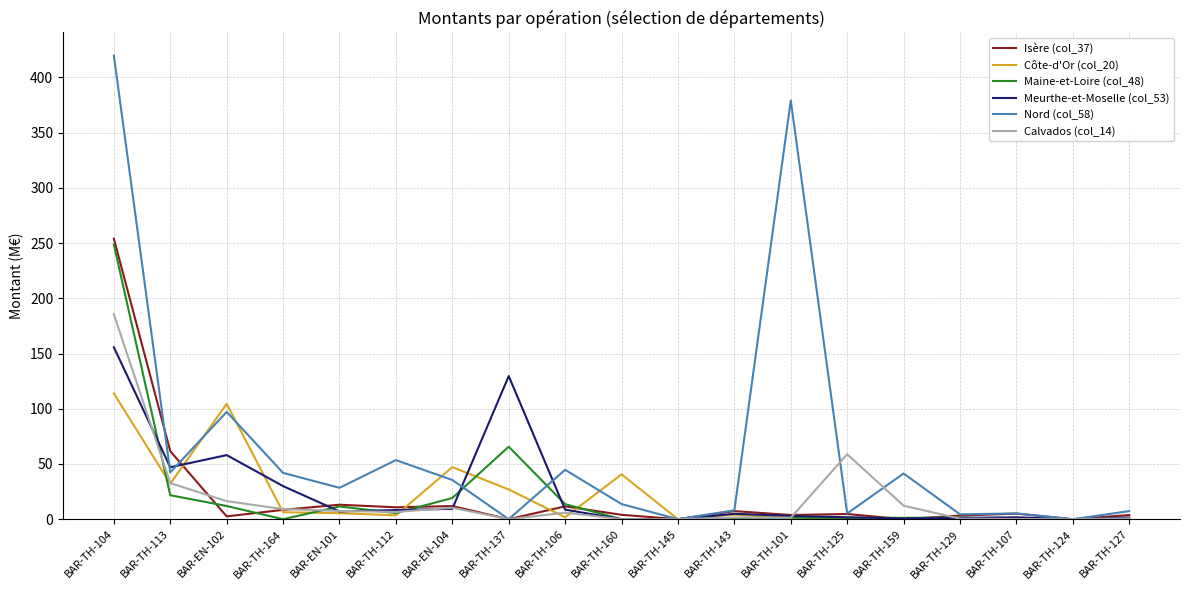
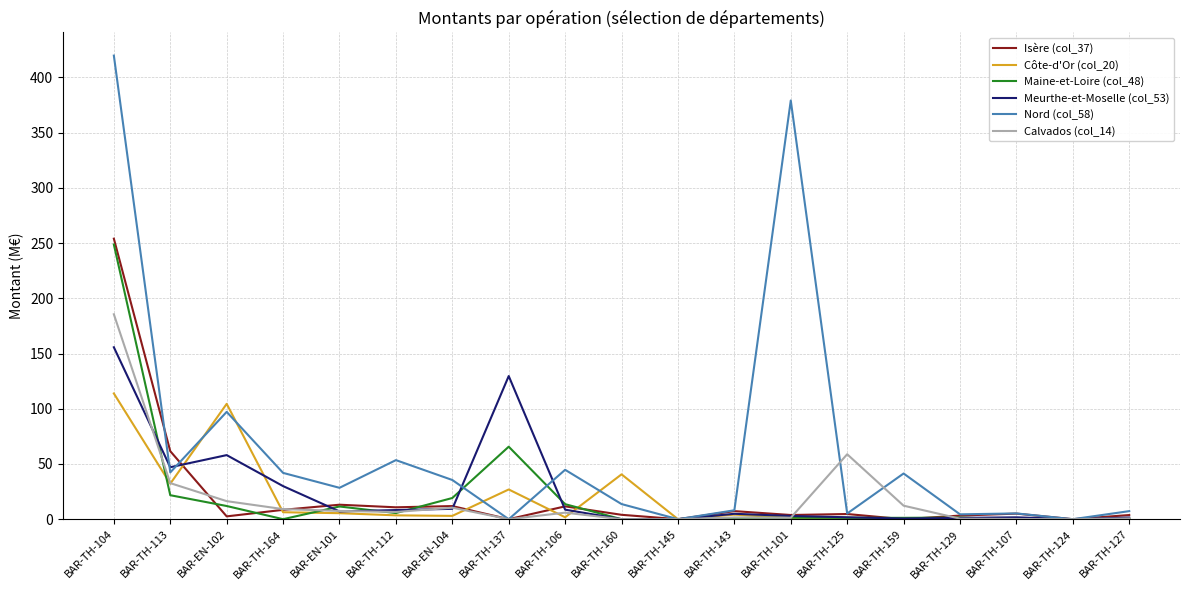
Côte-d'Or (col_20), BAR-EN-104: 47 -> 3
